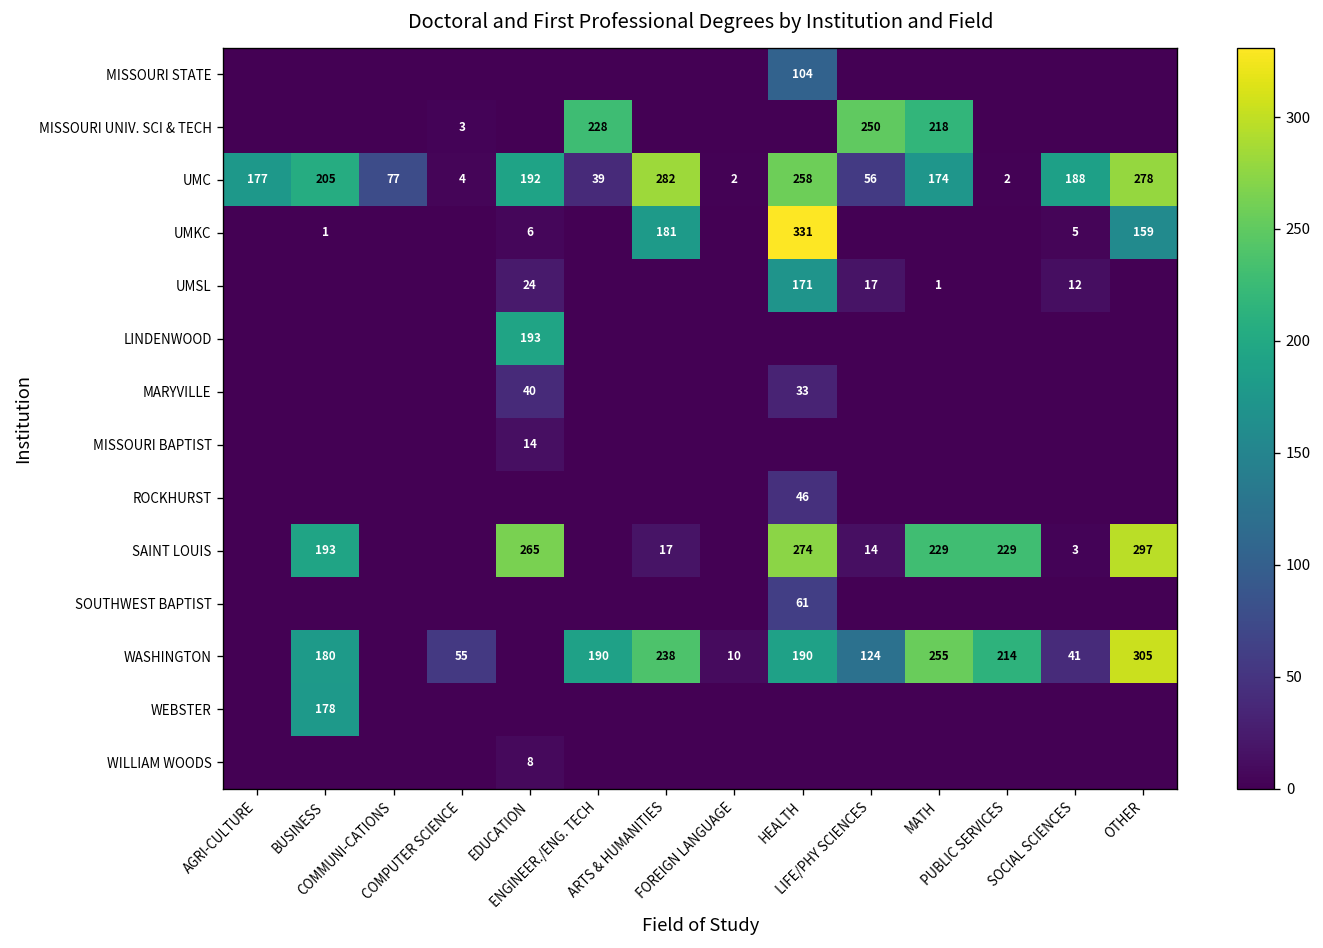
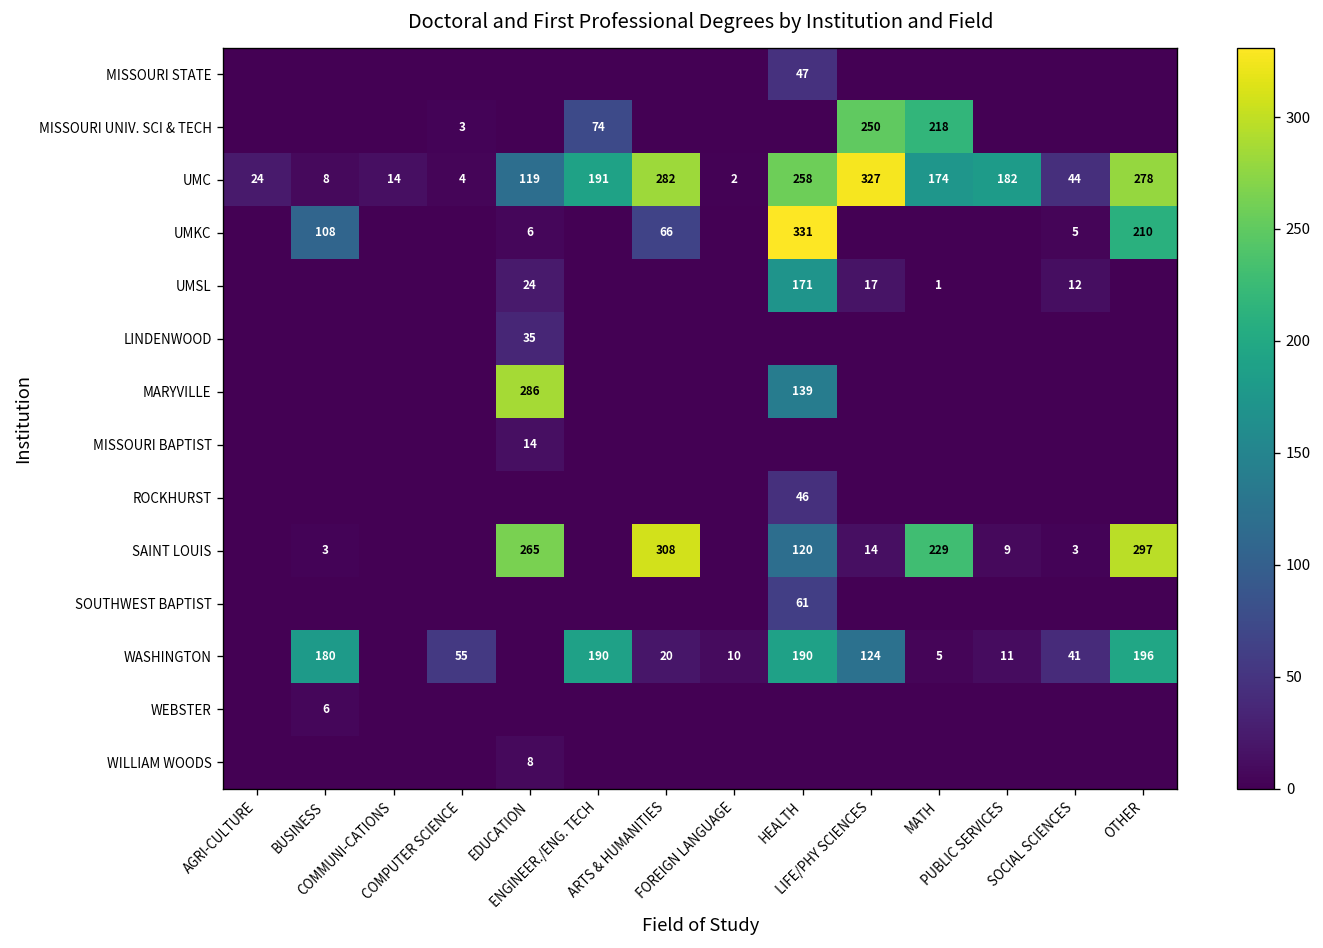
MISSOURI STATE, HEALTH: 104 -> 47
MISSOURI UNIV. SCI & TECH, ENGINEER./ENG. TECH: 228 -> 74
UMC, AGRI-CULTURE: 177 -> 24
UMC, BUSINESS: 205 -> 8
UMC, COMMUNI-CATIONS: 77 -> 14
UMC, EDUCATION: 192 -> 119
UMC, ENGINEER./ENG. TECH: 39 -> 191
UMC, LIFE/PHY SCIENCES: 56 -> 327
UMC, PUBLIC SERVICES: 2 -> 182
UMC, SOCIAL SCIENCES: 188 -> 44
UMKC, BUSINESS: 1 -> 108
UMKC, ARTS & HUMANITIES: 181 -> 66
UMKC, OTHER: 159 -> 210
LINDENWOOD, EDUCATION: 193 -> 35
MARYVILLE, EDUCATION: 40 -> 286
MARYVILLE, HEALTH: 33 -> 139
SAINT LOUIS, BUSINESS: 193 -> 3
SAINT LOUIS, ARTS & HUMANITIES: 17 -> 308
SAINT LOUIS, HEALTH: 274 -> 120
SAINT LOUIS, PUBLIC SERVICES: 229 -> 9
WASHINGTON, ARTS & HUMANITIES: 238 -> 20
WASHINGTON, MATH: 255 -> 5
WASHINGTON, PUBLIC SERVICES: 214 -> 11
WASHINGTON, OTHER: 305 -> 196
WEBSTER, BUSINESS: 178 -> 6
